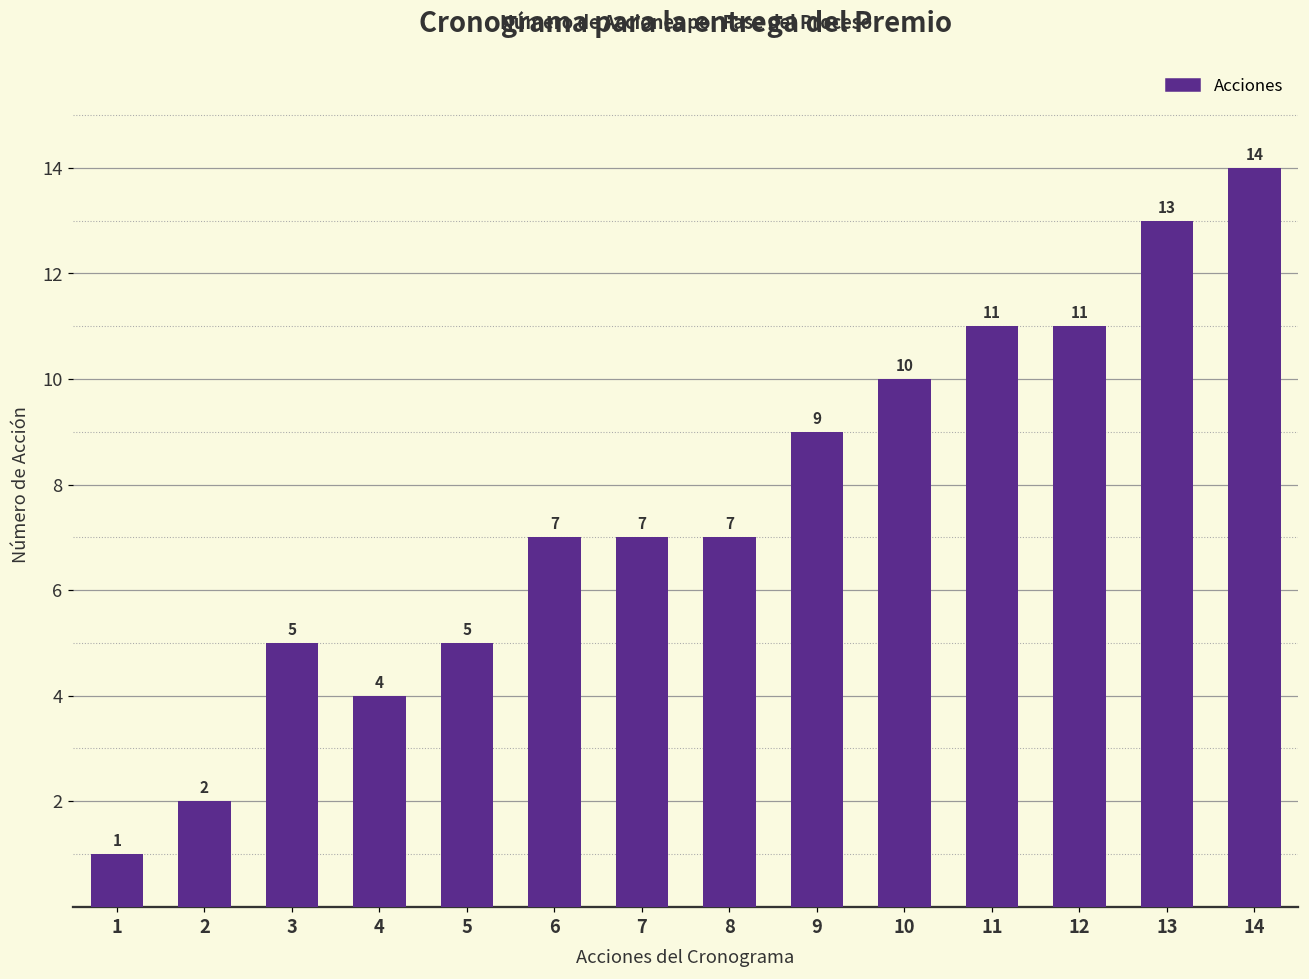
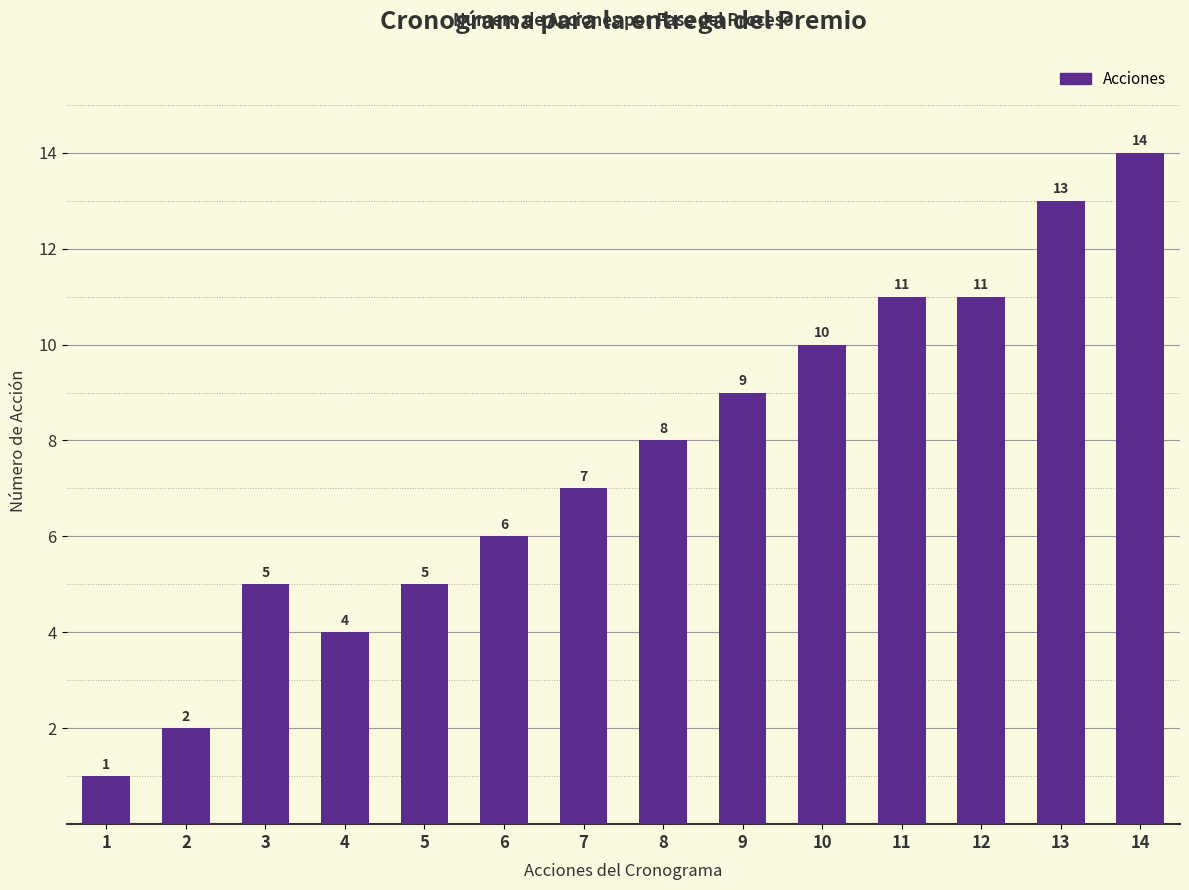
6: 7 -> 6
8: 7 -> 8
